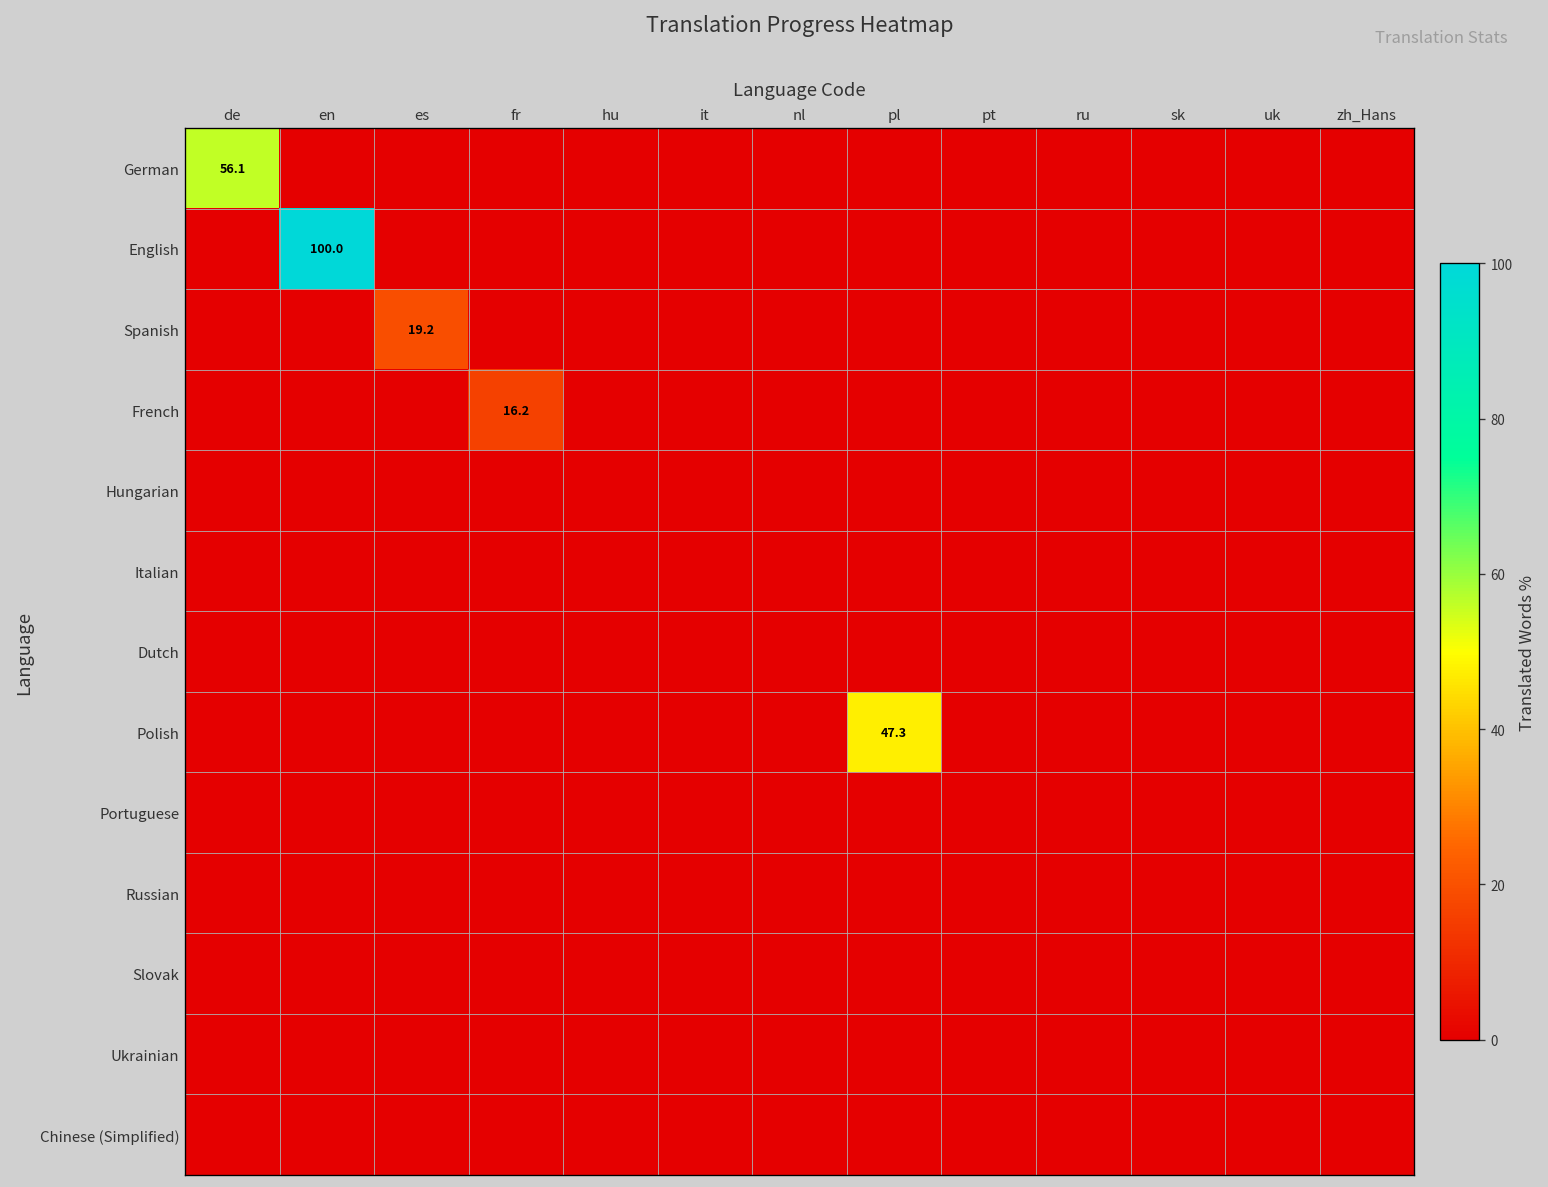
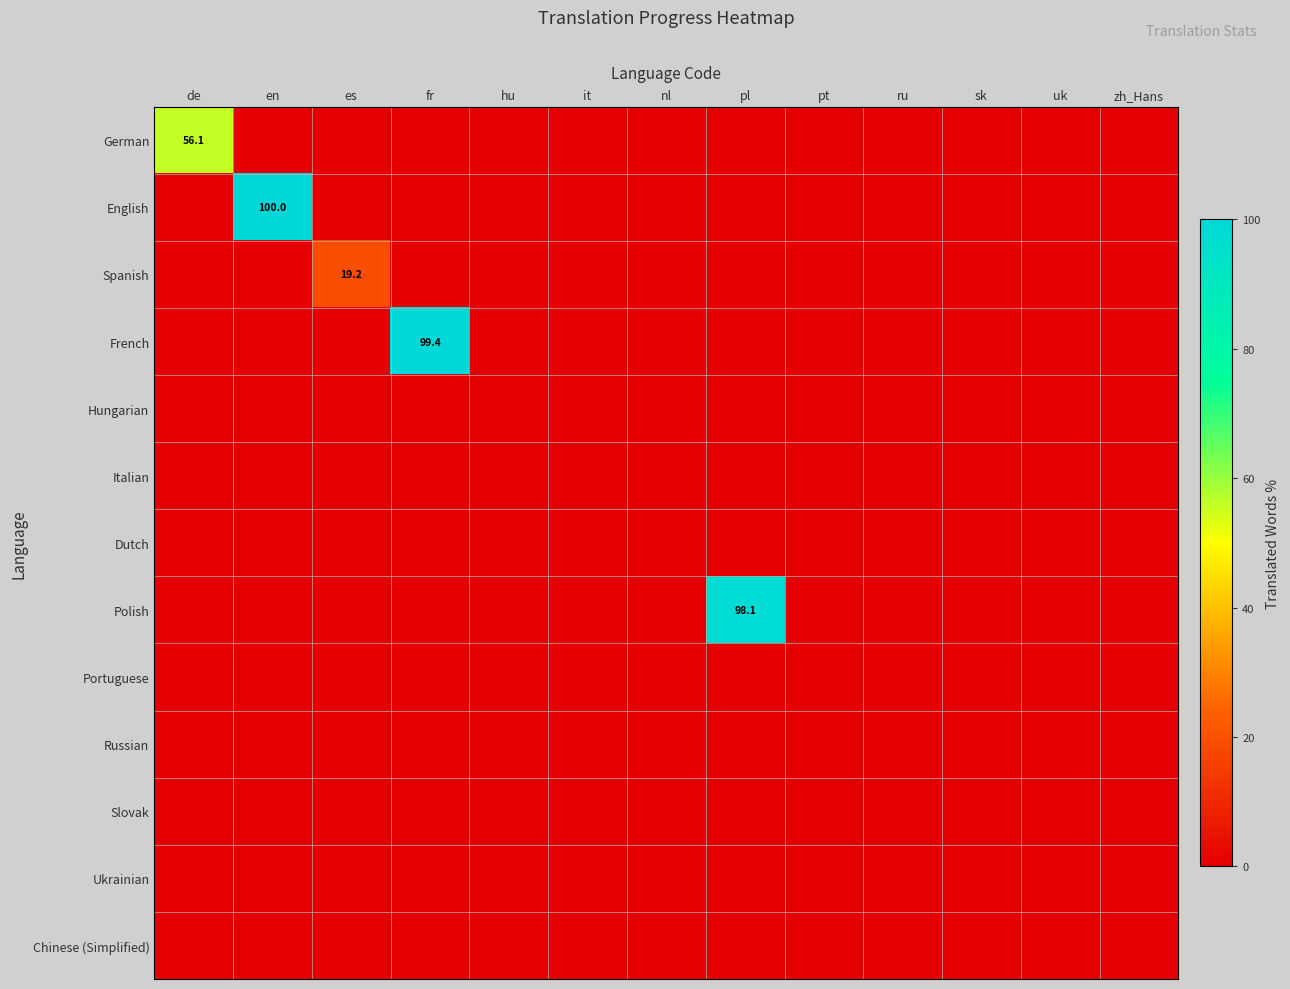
French, fr: 16.2 -> 99.4
Polish, pl: 47.3 -> 98.1
